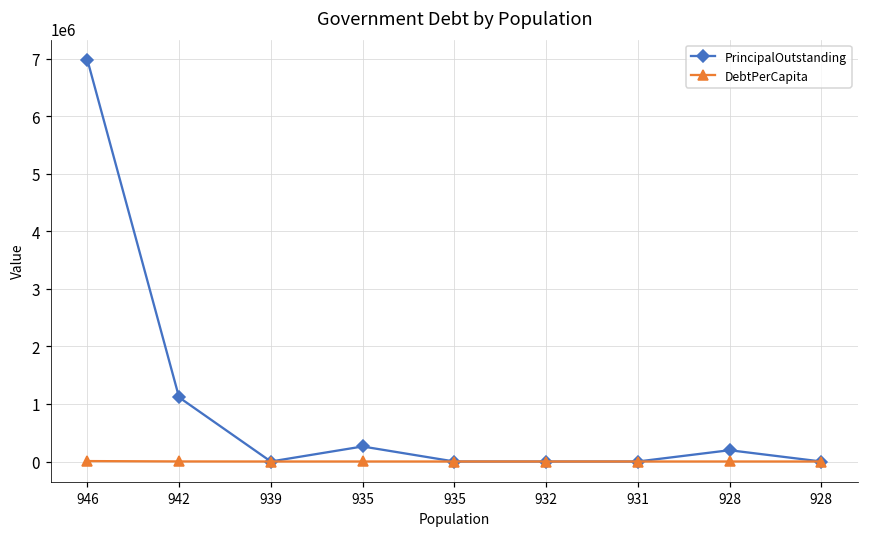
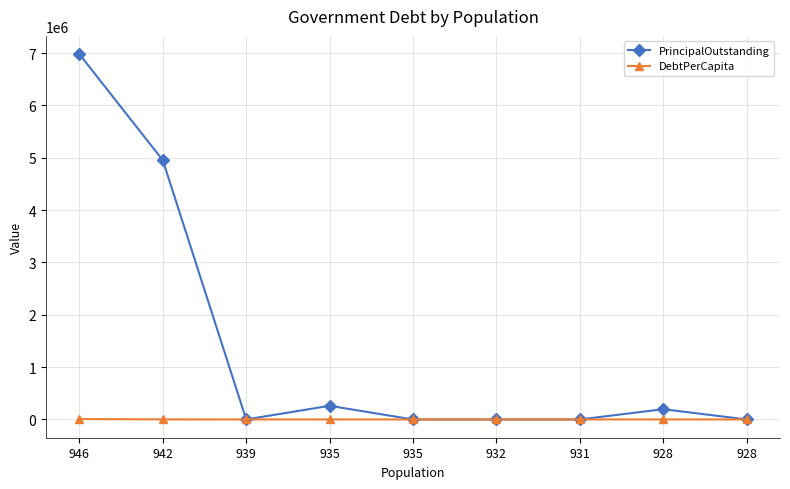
PrincipalOutstanding, 942: 1100000 -> 5000000
